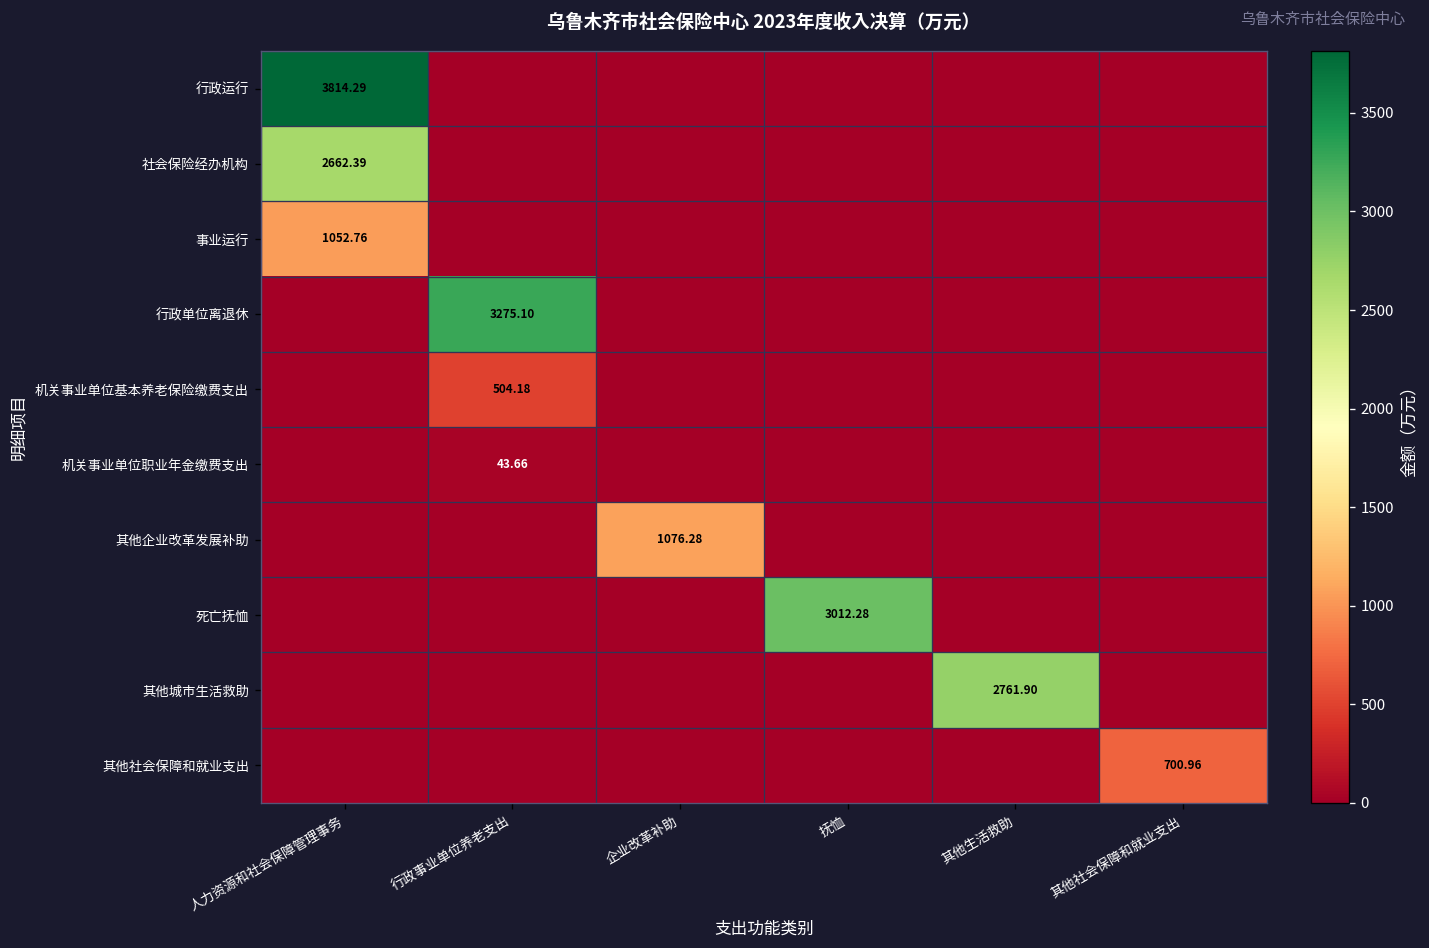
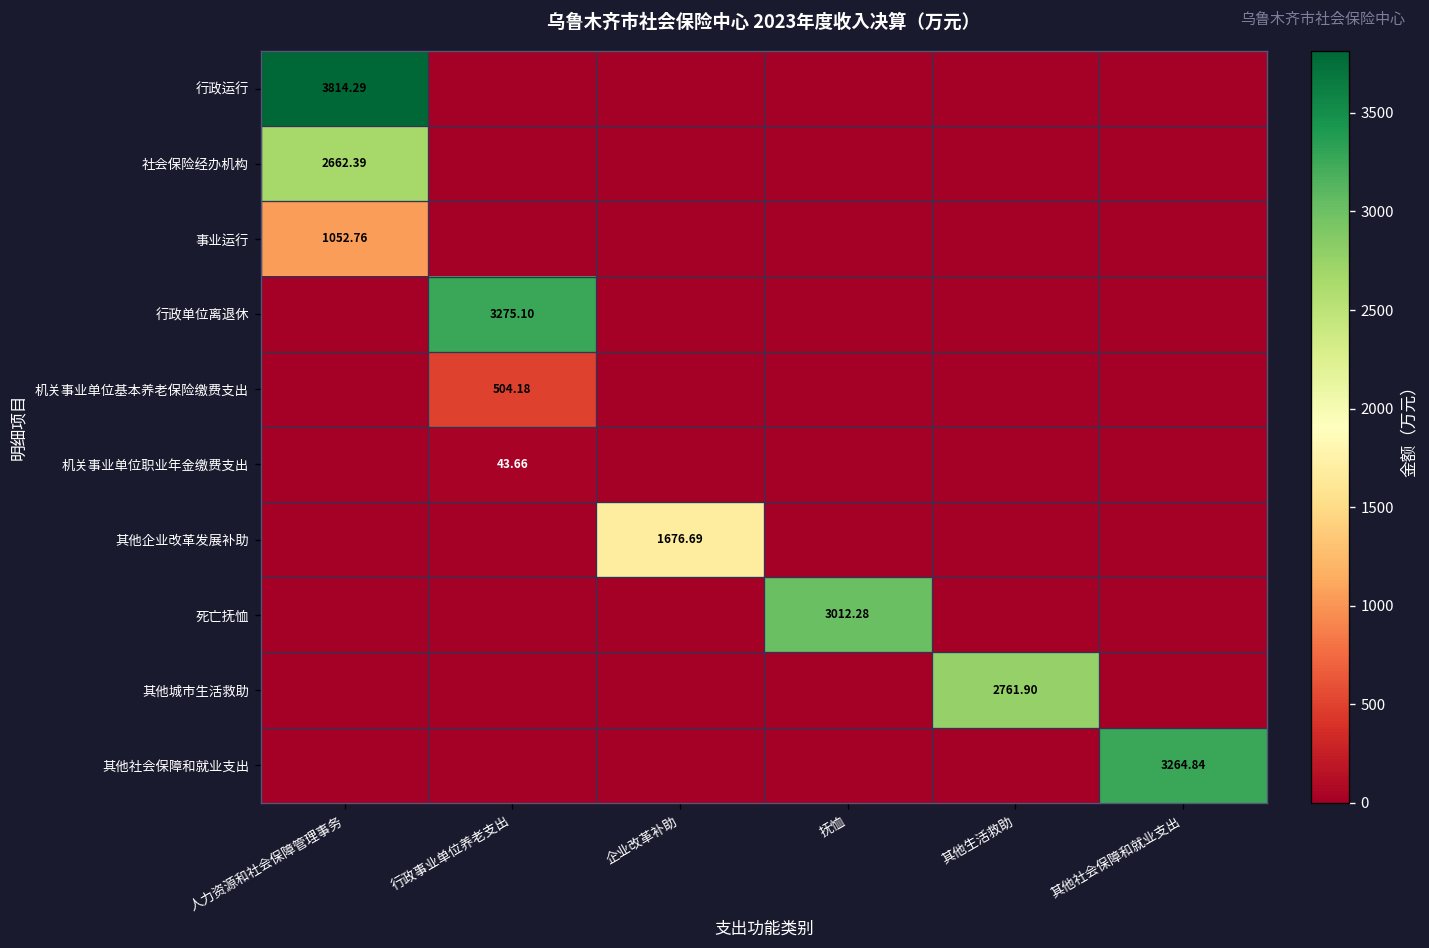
其他企业改革发展补助, 企业改革补助: 1076.28 -> 1676.69
其他社会保障和就业支出, 其他社会保障和就业支出: 700.96 -> 3264.84
